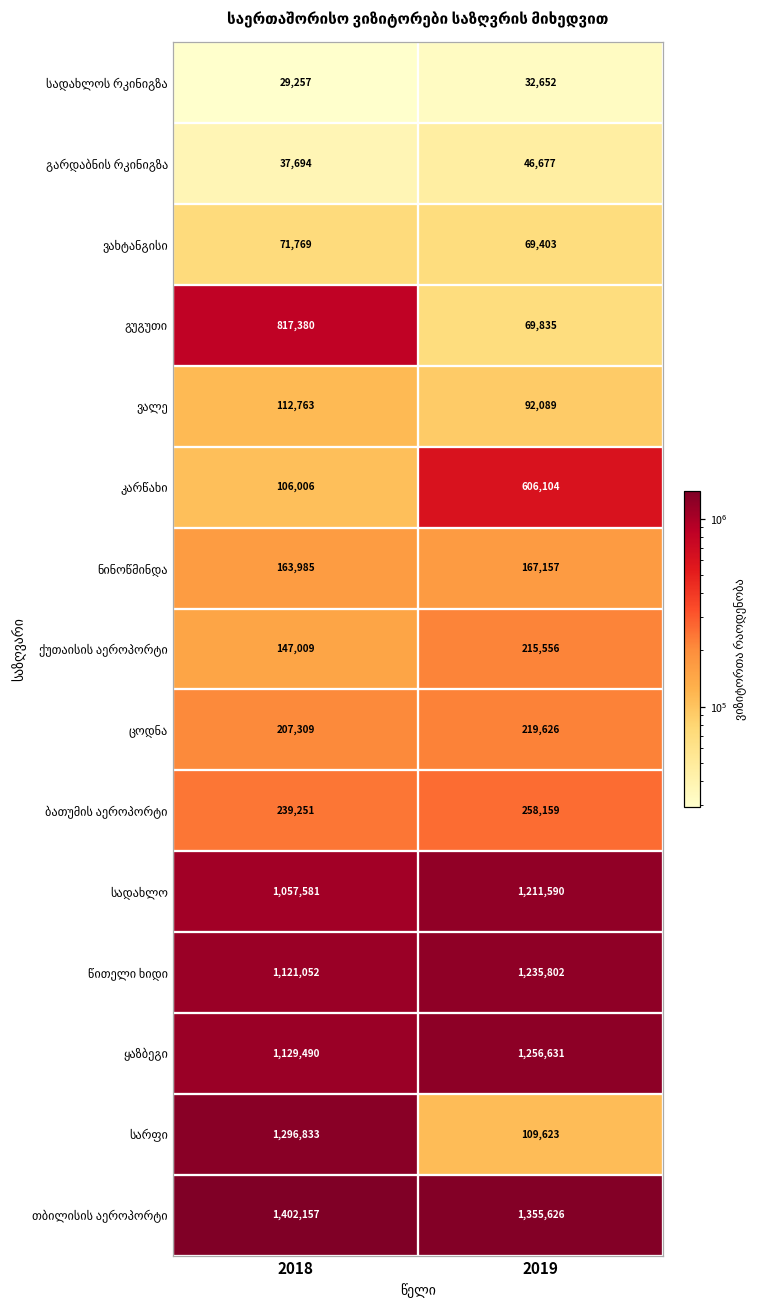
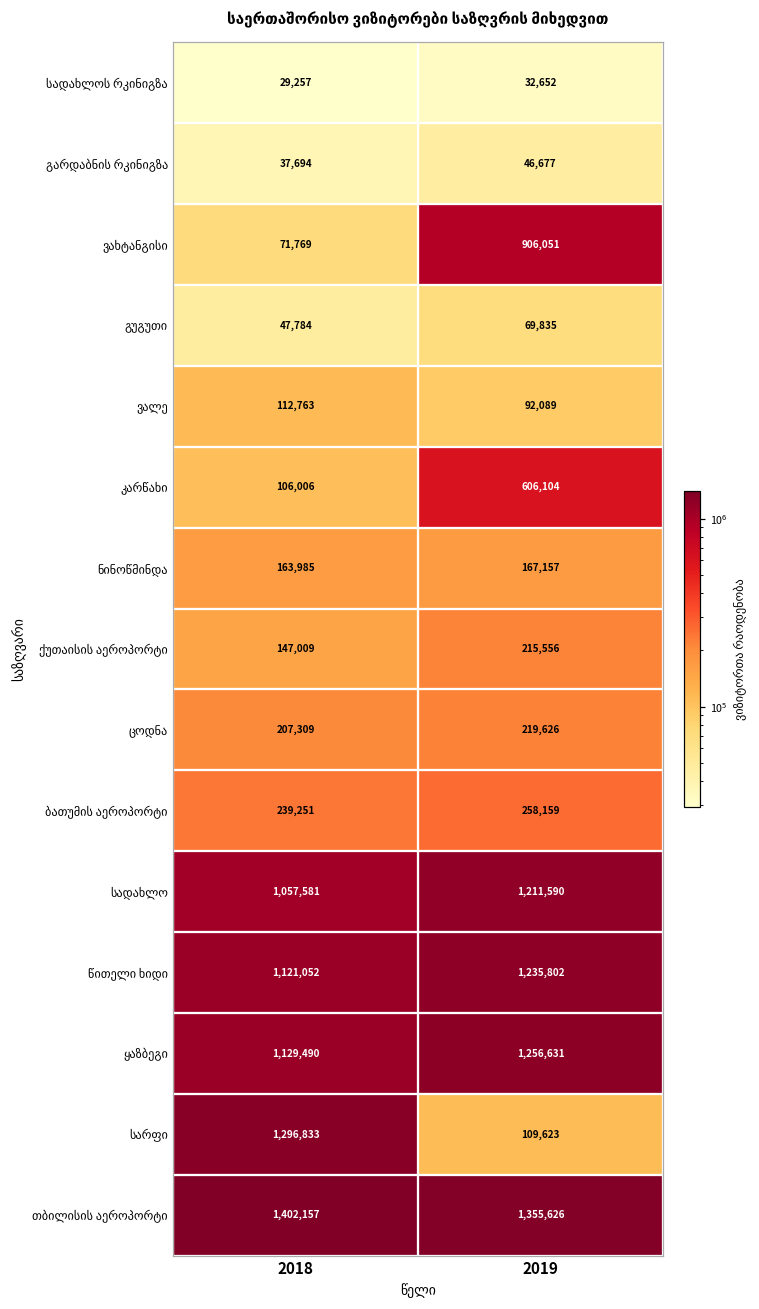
ვახტანგისი, 2019: 69,403 -> 906,051
გუგუთი, 2018: 817,380 -> 47,784
